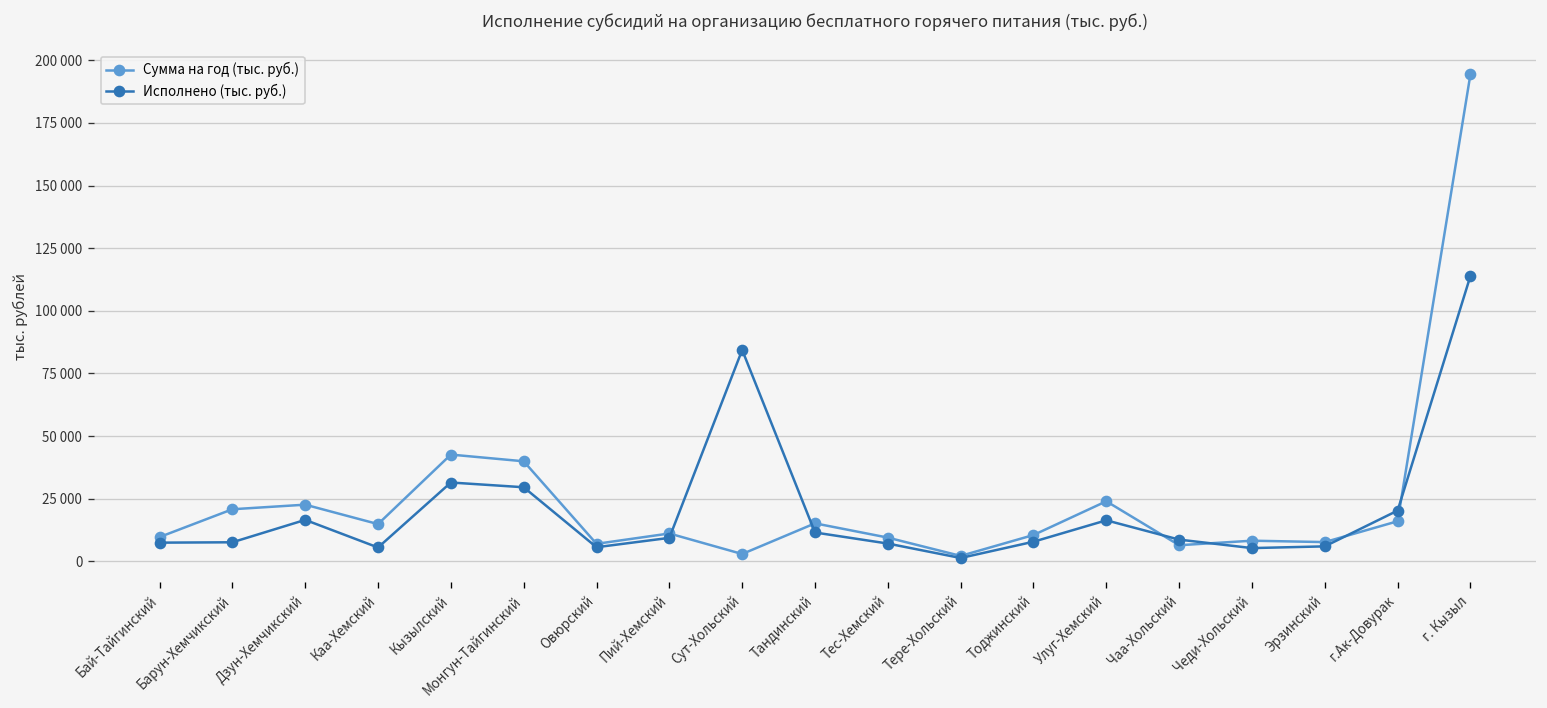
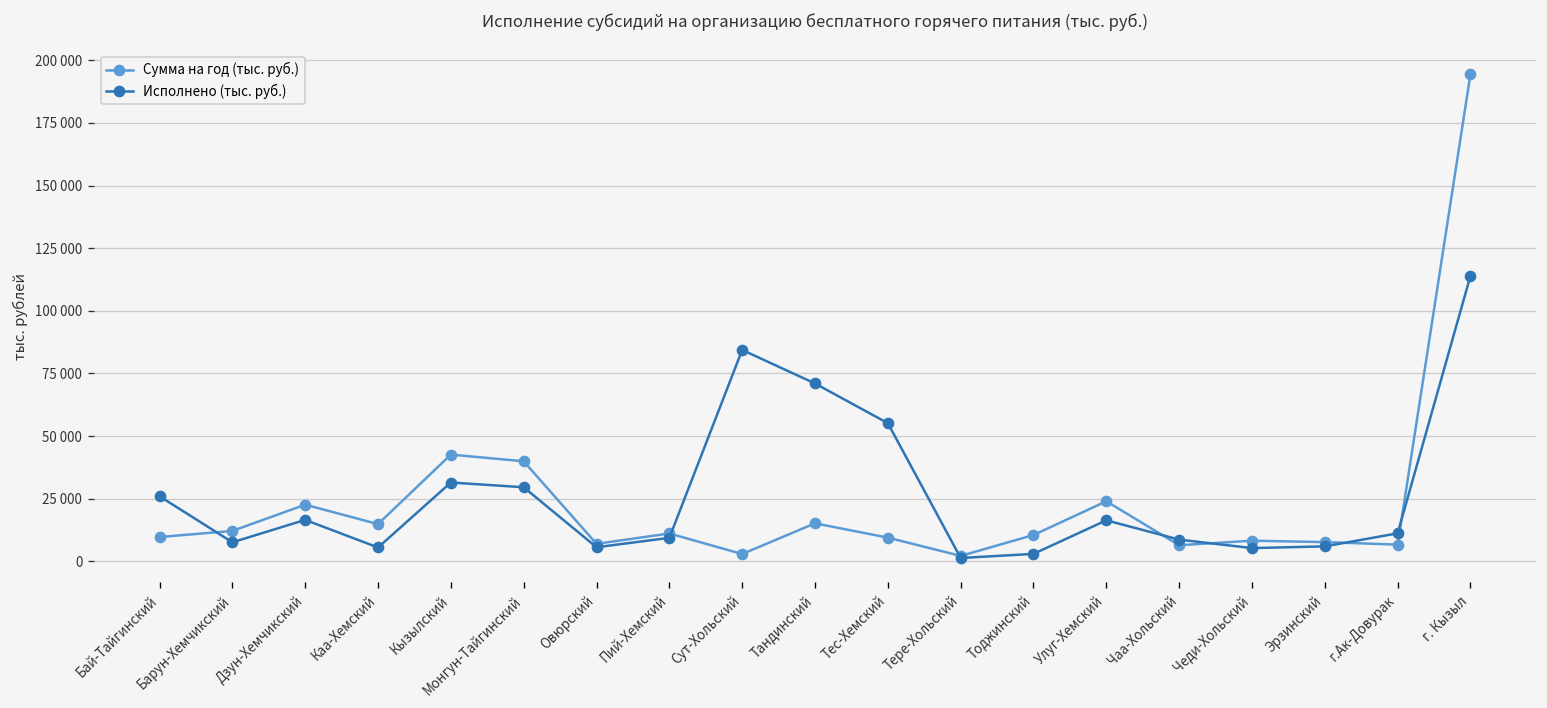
Исполнено (тыс. руб.), Бай-Тайгинский: 7000 -> 26000
Сумма на год (тыс. руб.), Барун-Хемчикский: 21000 -> 12000
Исполнено (тыс. руб.), Тандинский: 12000 -> 71000
Исполнено (тыс. руб.), Тес-Хемский: 7000 -> 55000
Исполнено (тыс. руб.), Тоджинский: 8000 -> 3000
Сумма на год (тыс. руб.), г.Ак-Довурак: 16000 -> 7000
Исполнено (тыс. руб.), г.Ак-Довурак: 20000 -> 11000
